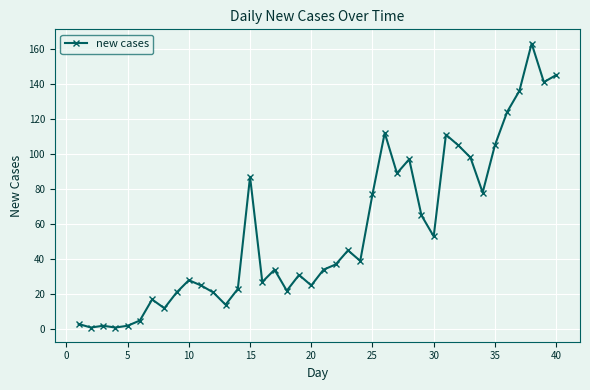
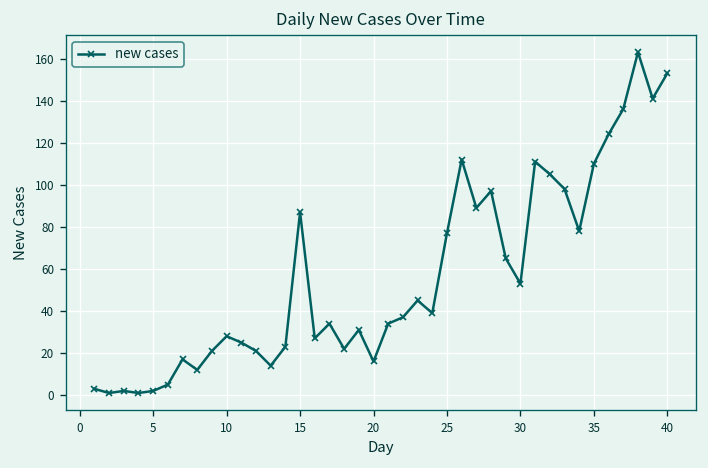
20: 25 -> 16
35: 105 -> 110
40: 145 -> 153
